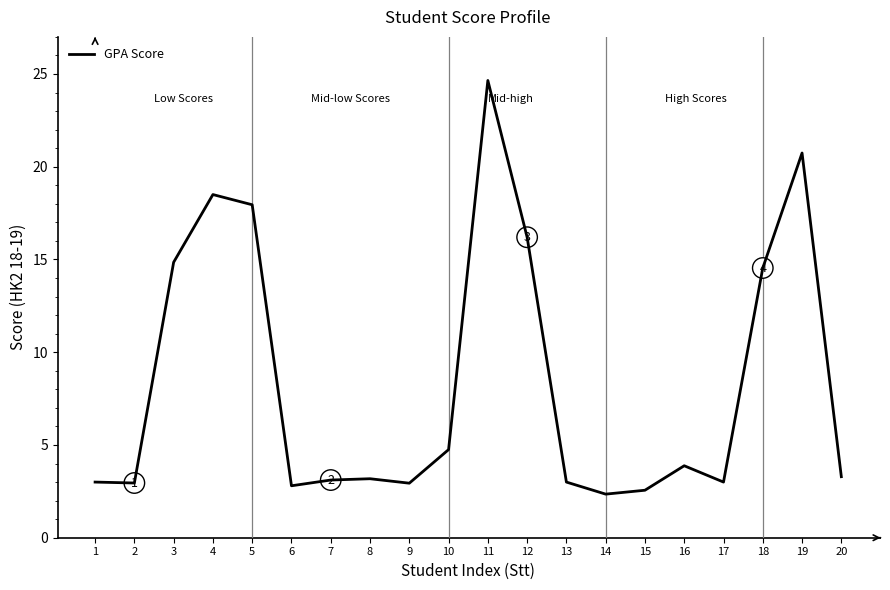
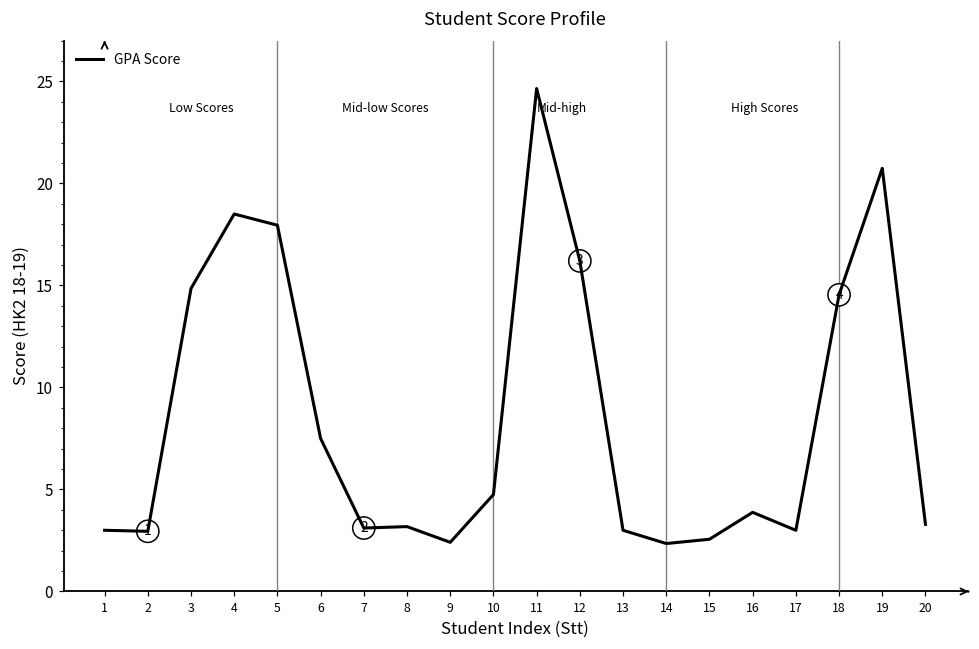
6: 2.8 -> 7.5
9: 2.9 -> 2.4
